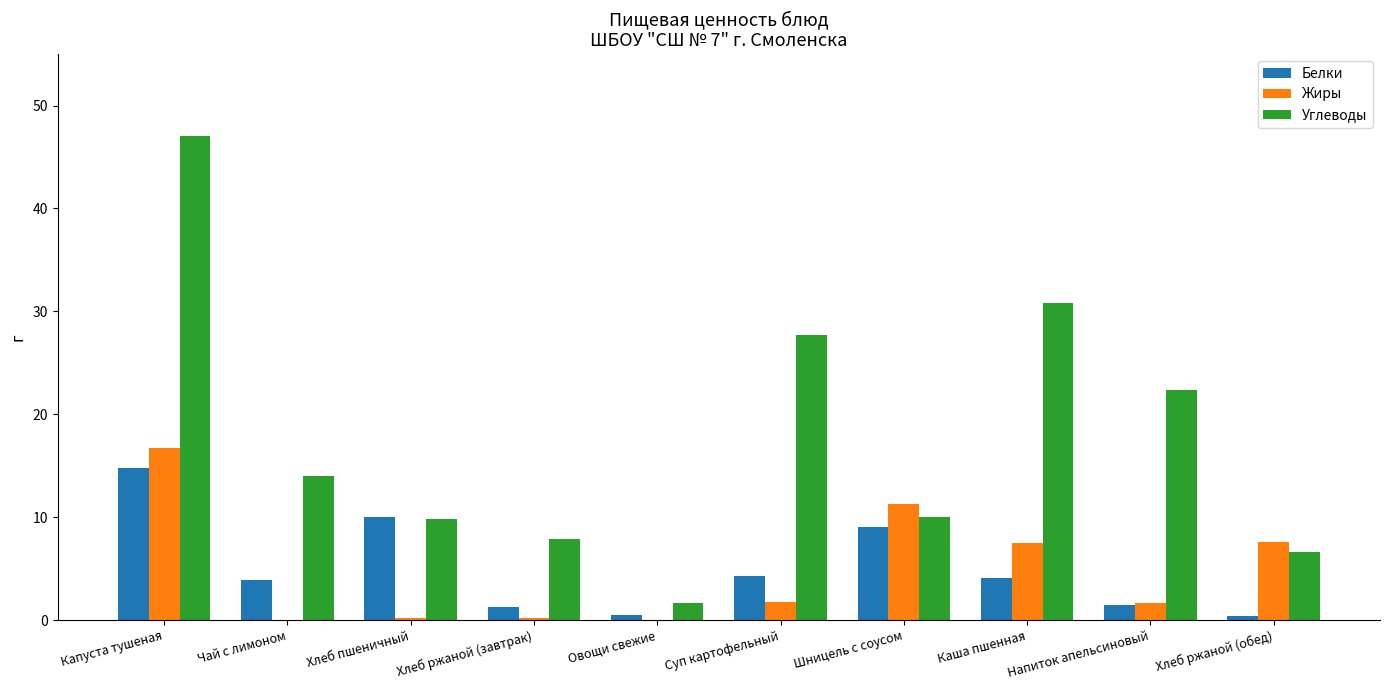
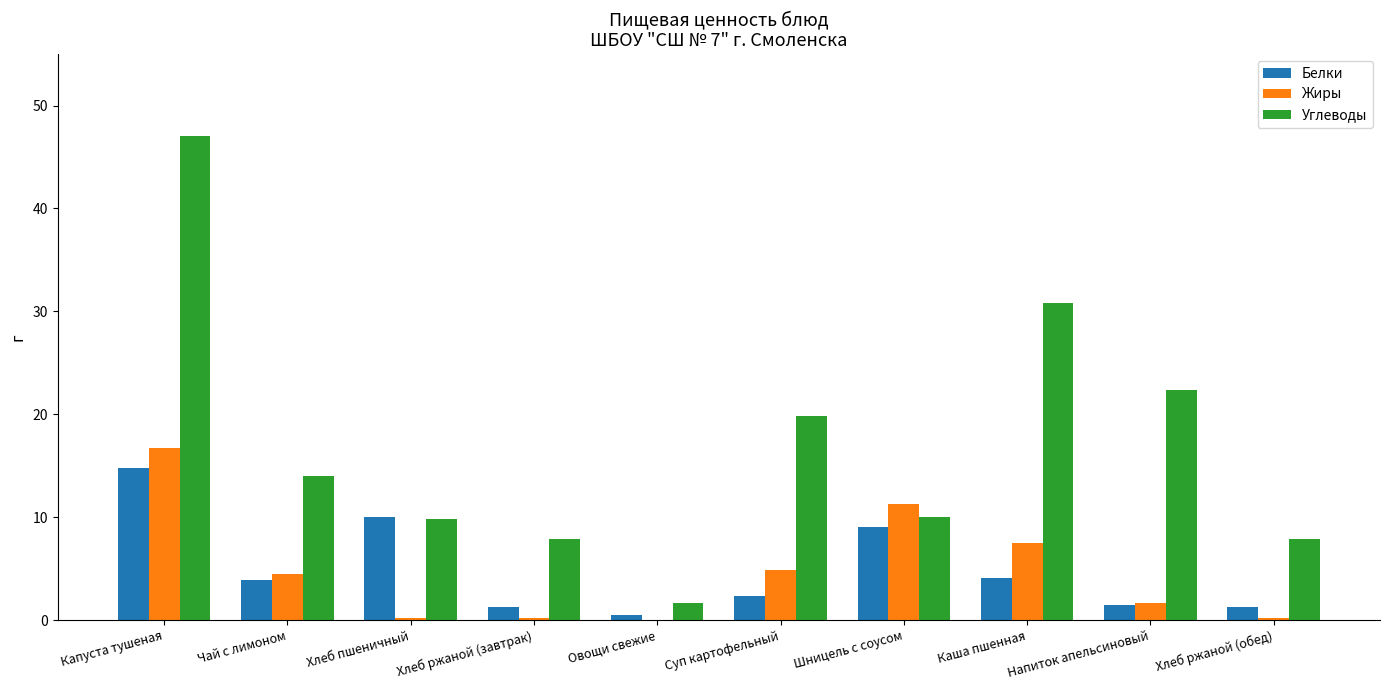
Жиры, Чай с лимоном: 0.0 -> 4.5
Белки, Суп картофельный: 4.2 -> 2.4
Жиры, Суп картофельный: 1.7 -> 4.8
Углеводы, Суп картофельный: 27.7 -> 19.8
Белки, Хлеб ржаной (обед): 0.4 -> 1.3
Жиры, Хлеб ржаной (обед): 7.6 -> 0.2
Углеводы, Хлеб ржаной (обед): 6.7 -> 7.9
